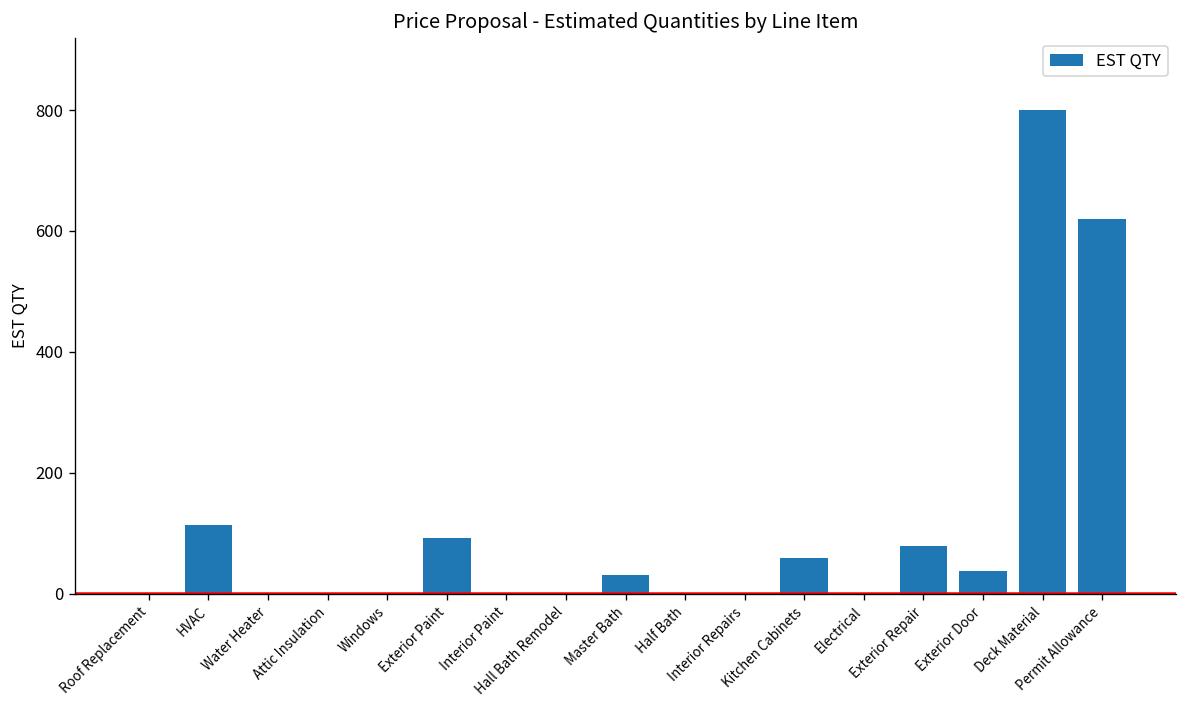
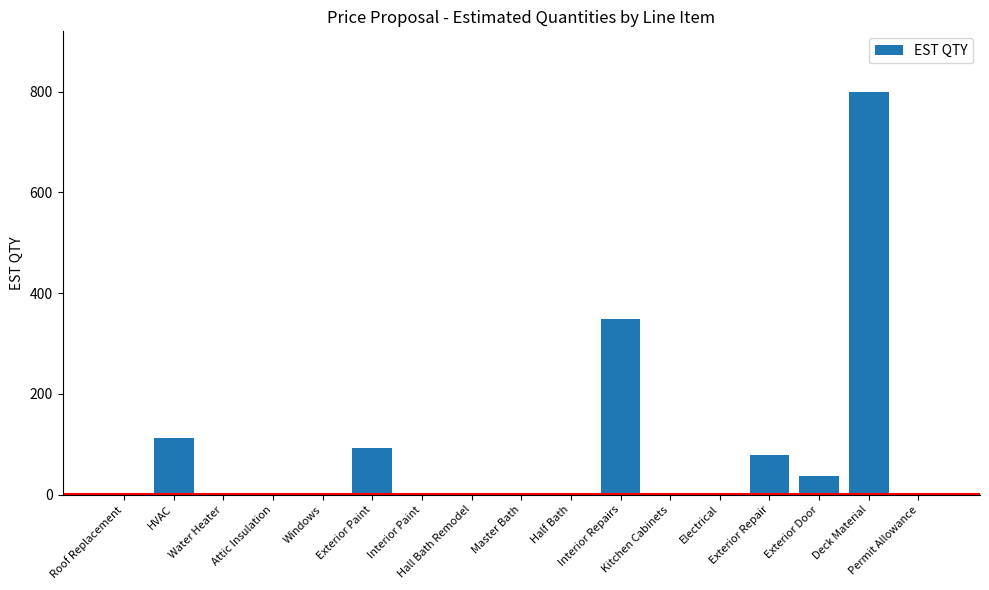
Master Bath: 30 -> 0
Interior Repairs: 0 -> 350
Kitchen Cabinets: 60 -> 0
Permit Allowance: 620 -> 0
